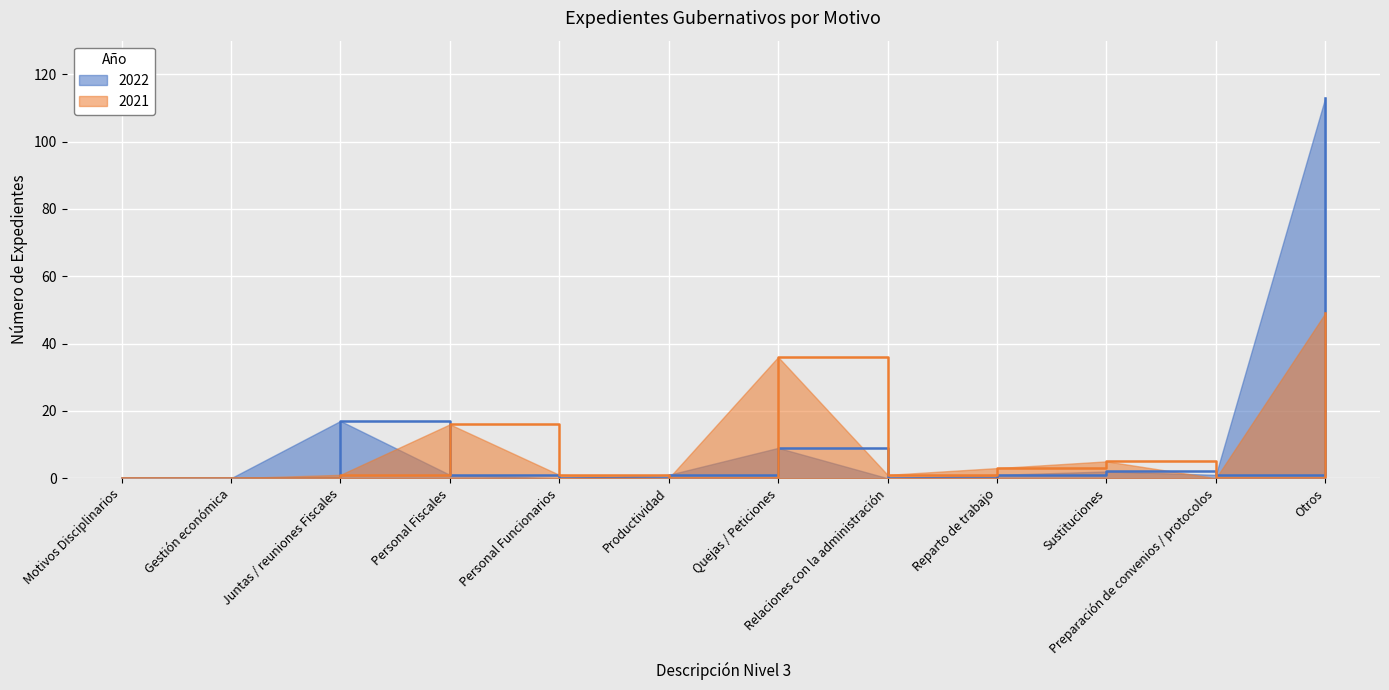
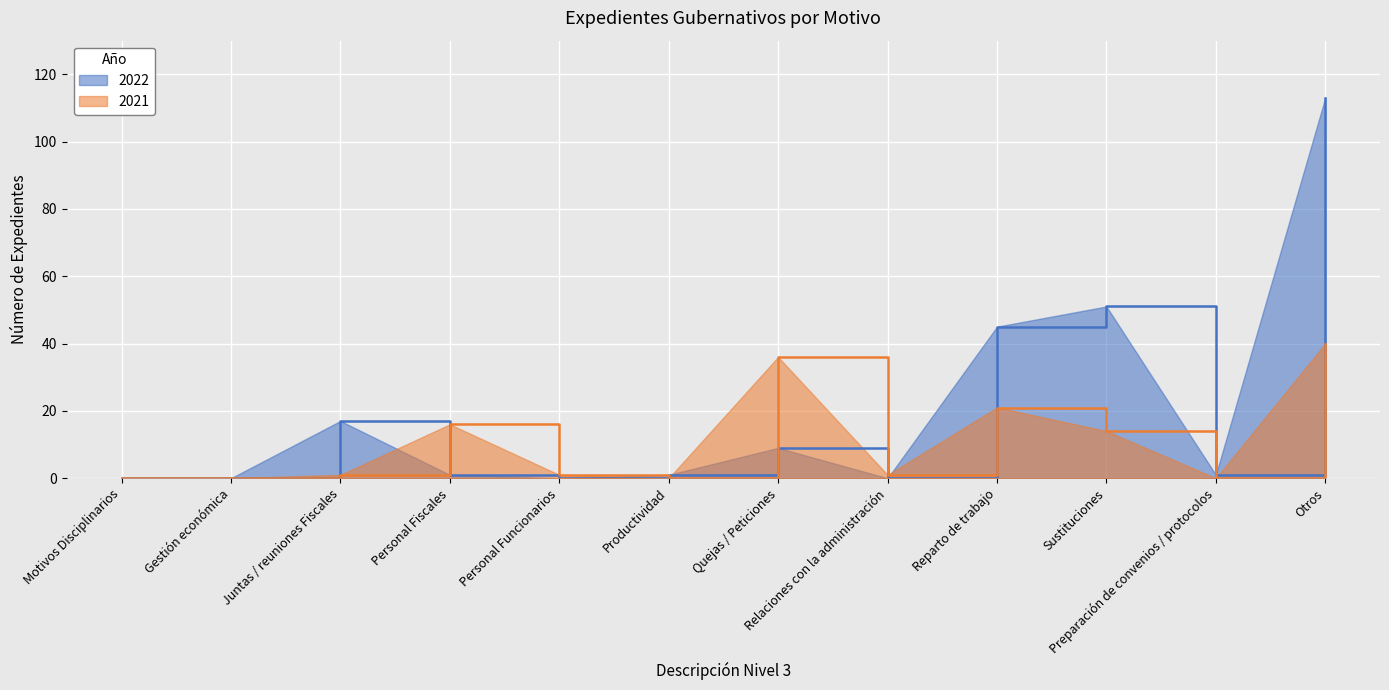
2022, Reparto de trabajo: 1 -> 45
2021, Reparto de trabajo: 3 -> 21
2022, Sustituciones: 2 -> 51
2021, Sustituciones: 5 -> 14
2021, Otros: 49 -> 40
